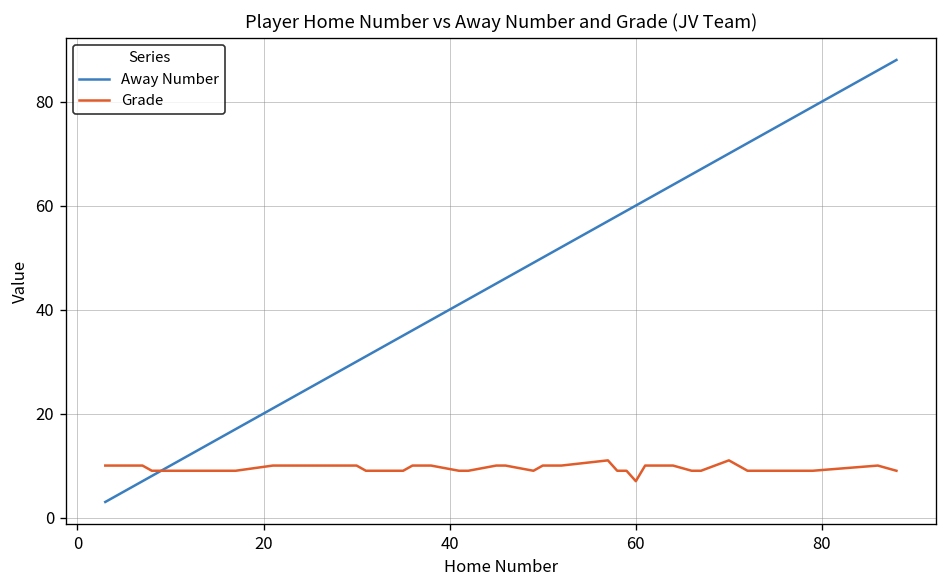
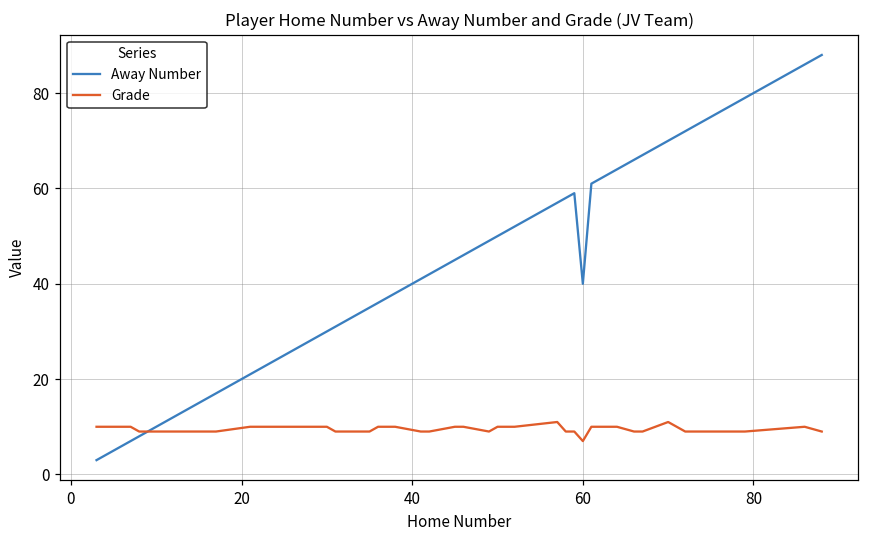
Away Number, 60: 60 -> 40
